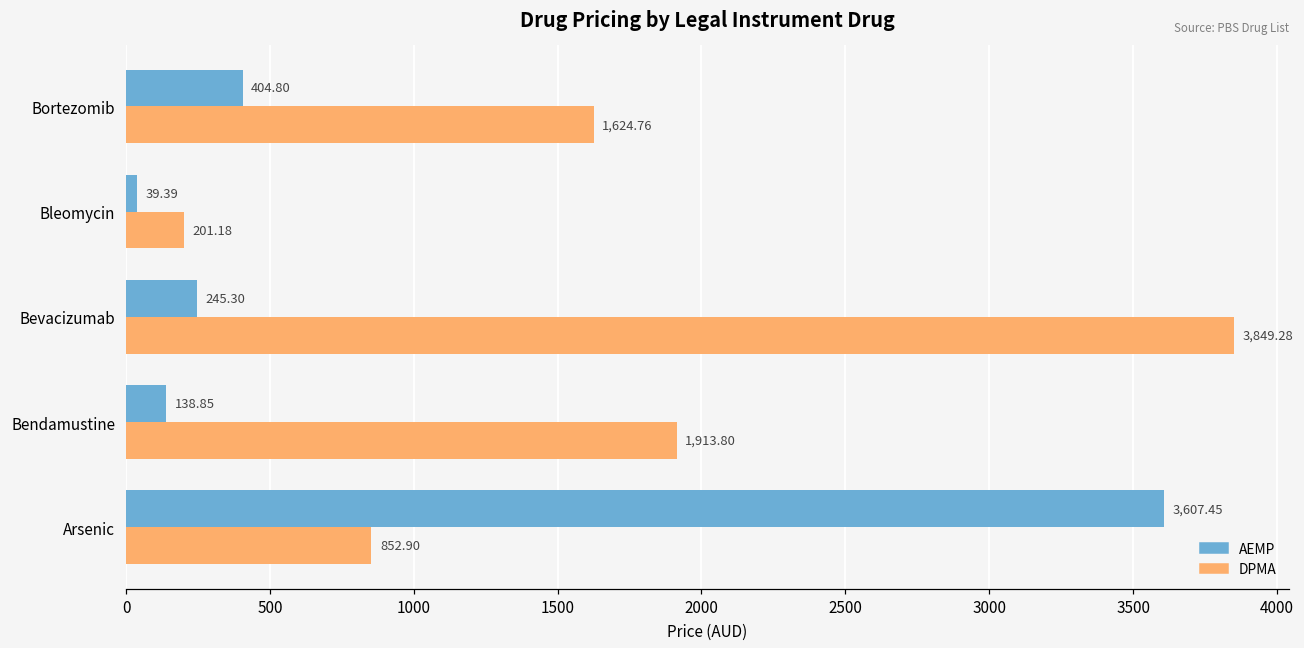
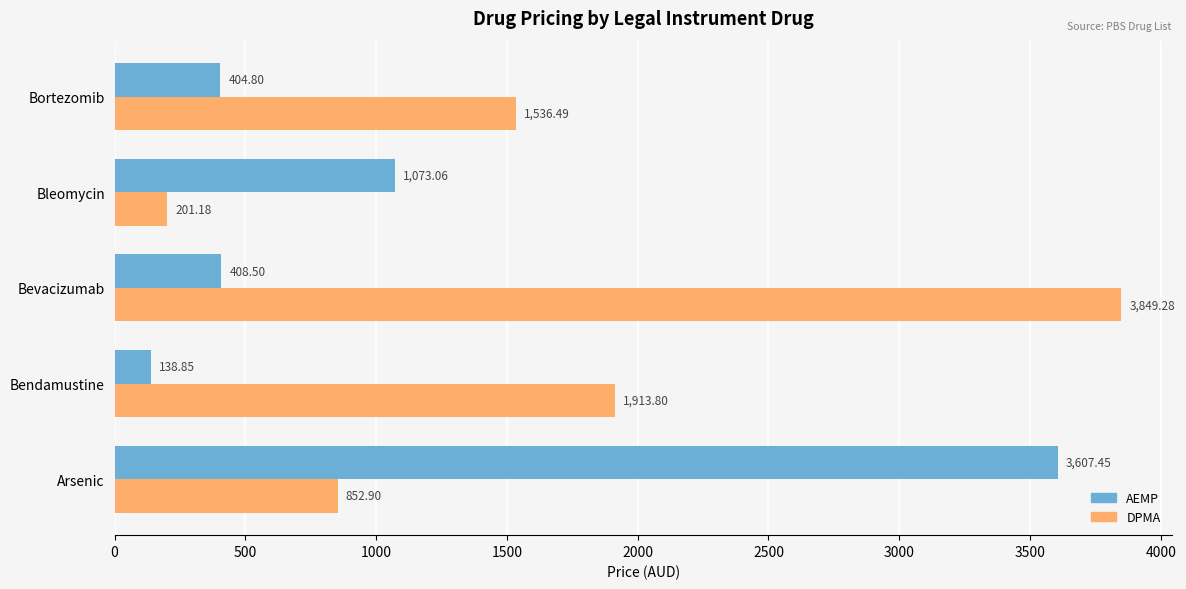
DPMA, Bortezomib: 1,624.76 -> 1,536.49
AEMP, Bleomycin: 39.39 -> 1,073.06
AEMP, Bevacizumab: 245.30 -> 408.50
